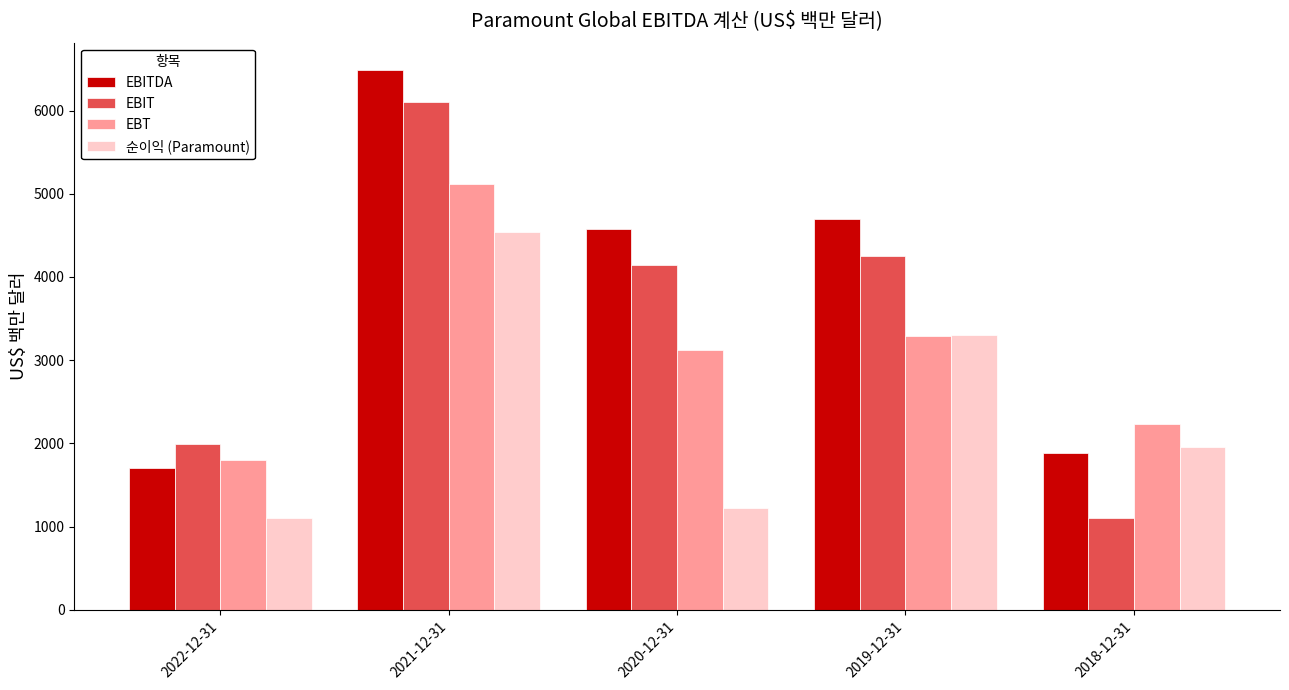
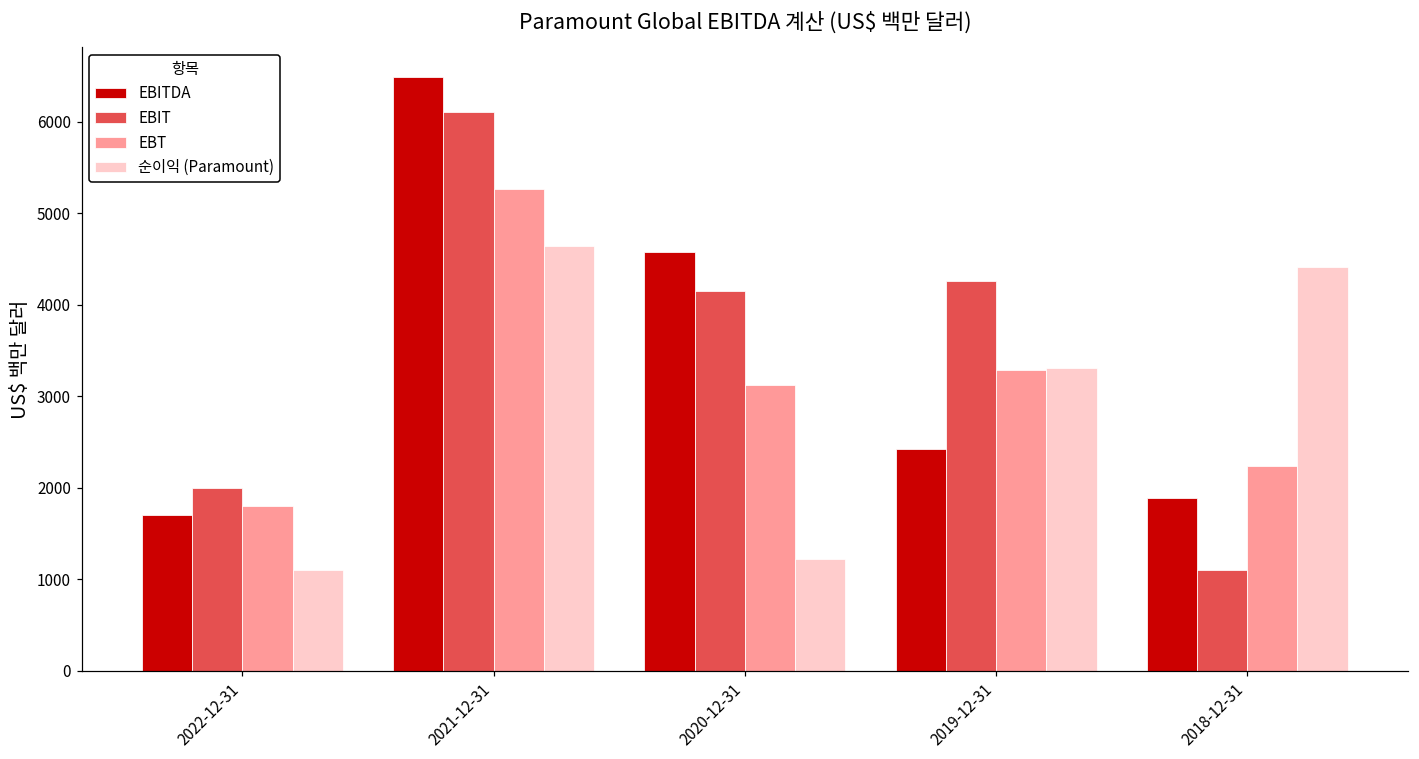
EBT, 2021-12-31: 5100 -> 5300
순이익 (Paramount), 2021-12-31: 4500 -> 4600
EBITDA, 2019-12-31: 4700 -> 2400
순이익 (Paramount), 2018-12-31: 2000 -> 4400
